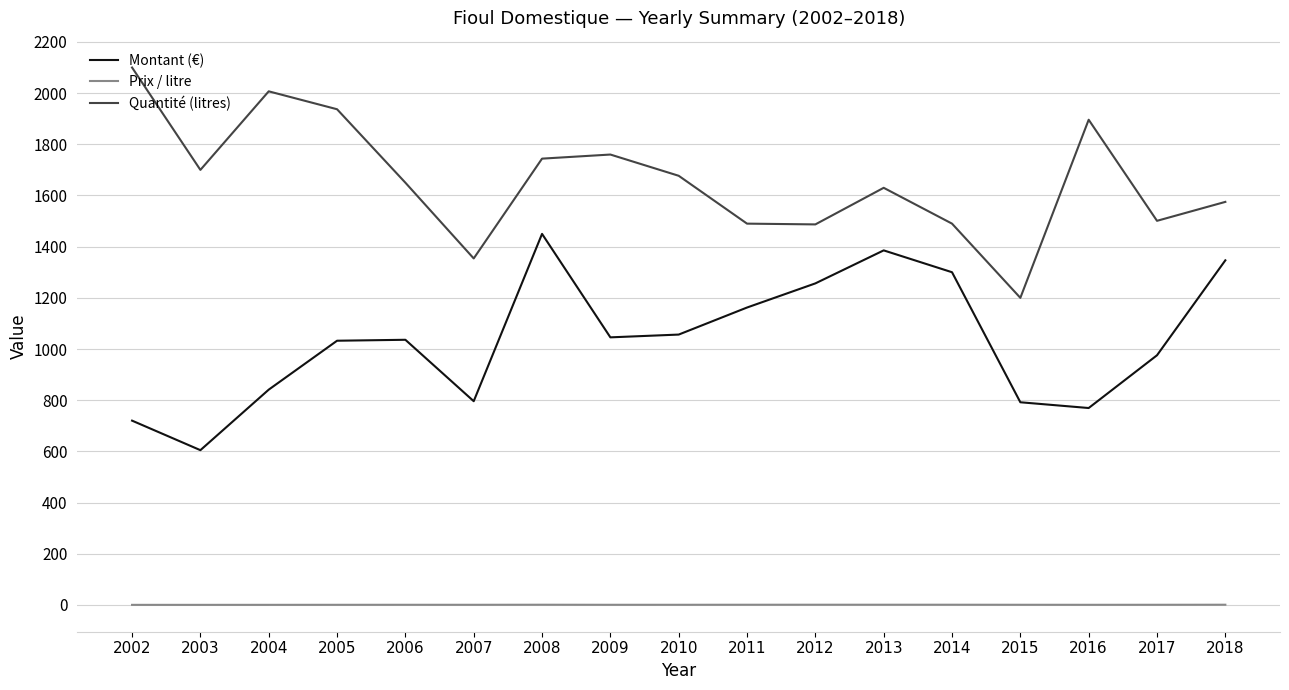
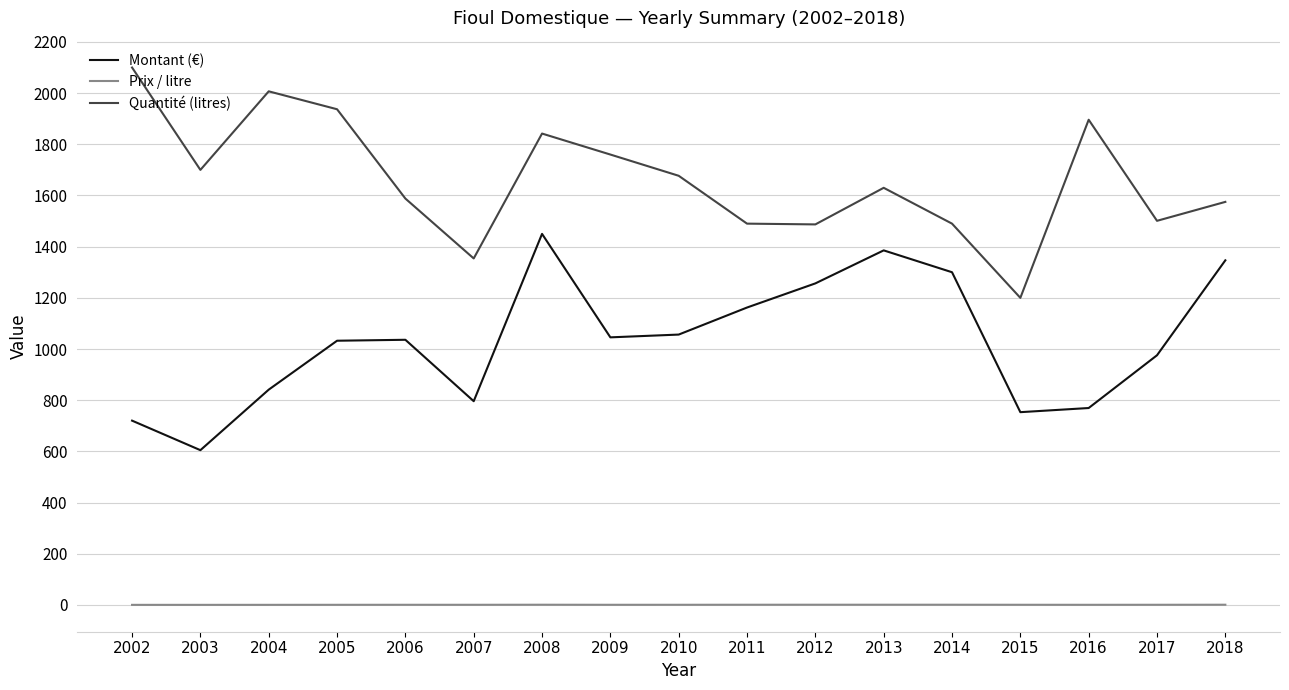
Quantité (litres), 2006: 1650 -> 1590
Quantité (litres), 2008: 1740 -> 1840
Montant (€), 2015: 790 -> 750
